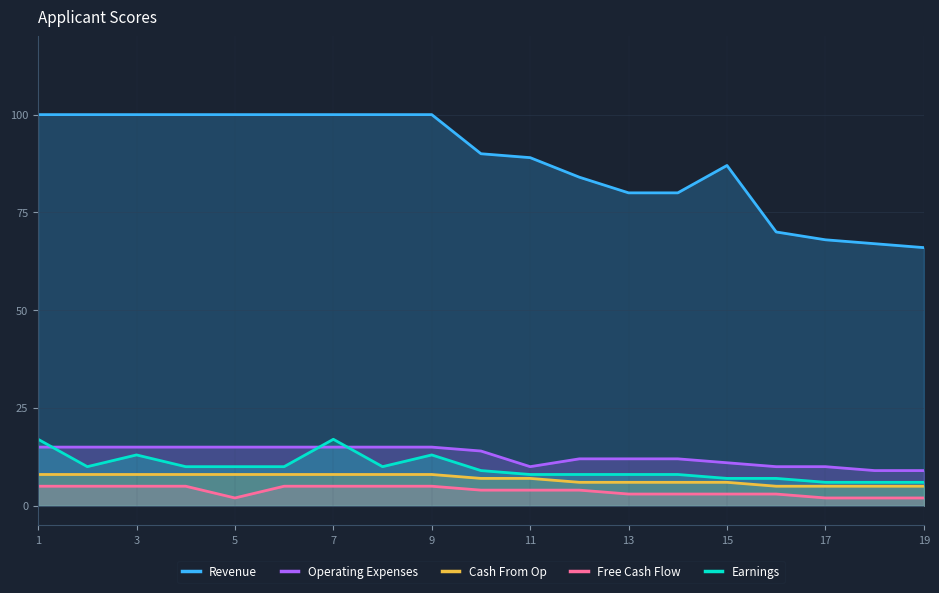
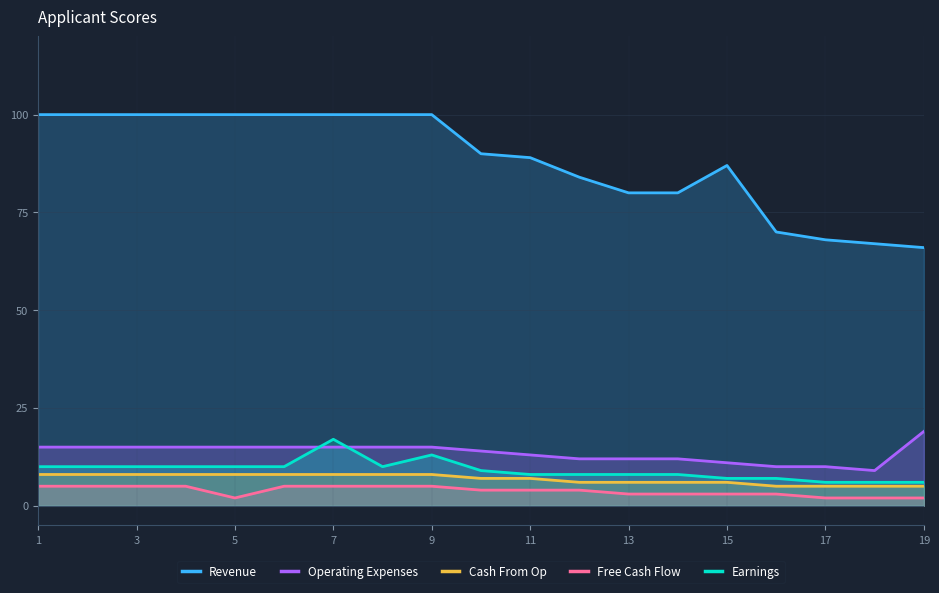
Earnings, 1: 17 -> 10
Earnings, 3: 13 -> 10
Operating Expenses, 11: 10 -> 13
Operating Expenses, 19: 9 -> 19
